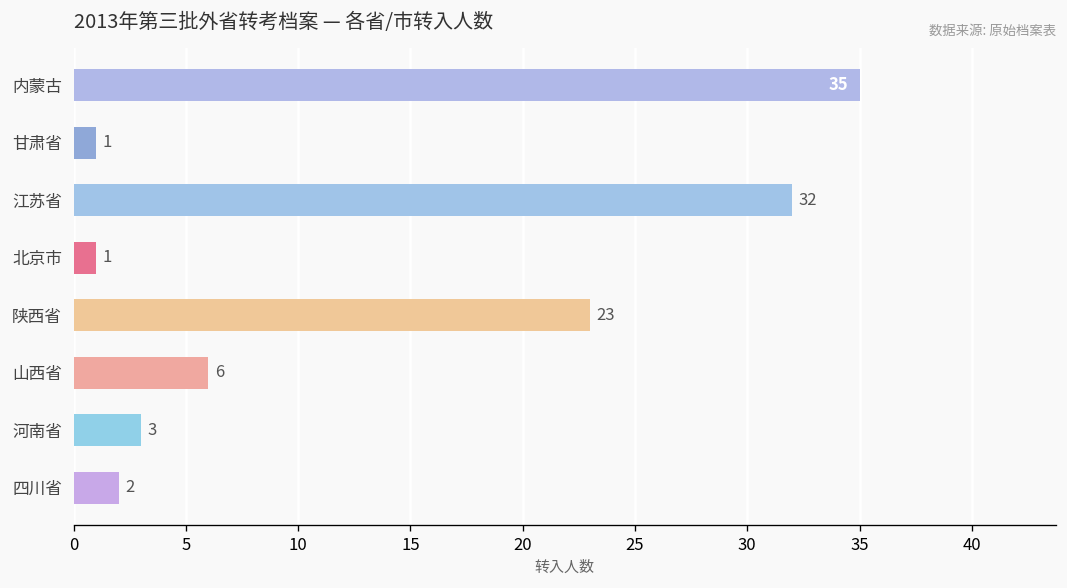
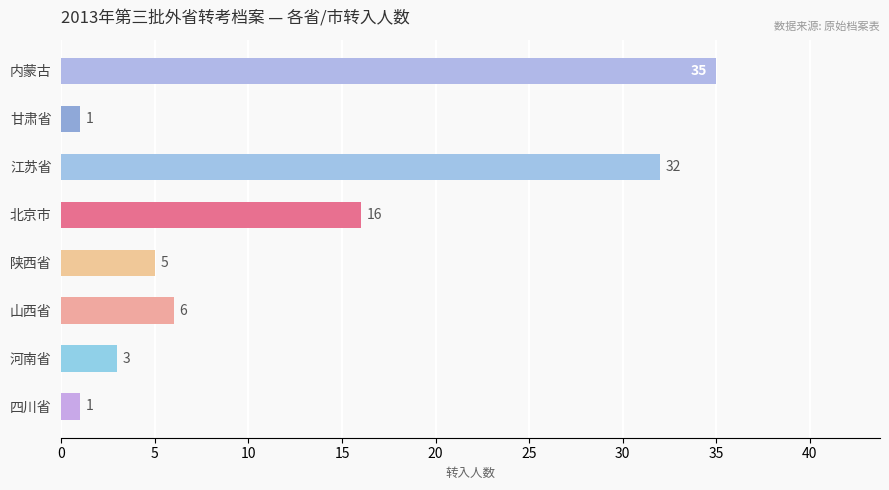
北京市: 1 -> 16
陕西省: 23 -> 5
四川省: 2 -> 1
